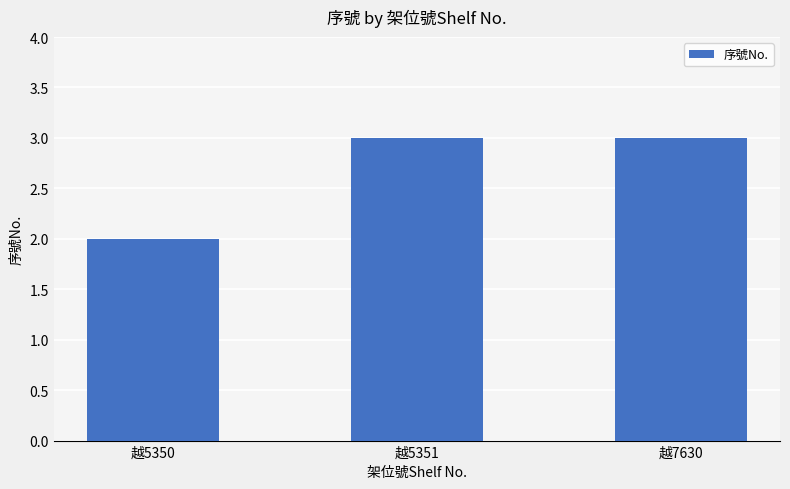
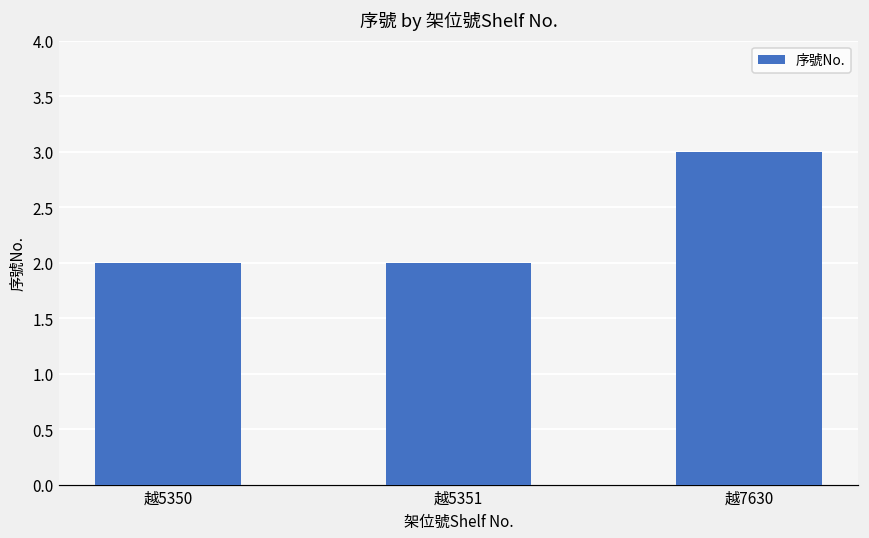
越5351: 3 -> 2
